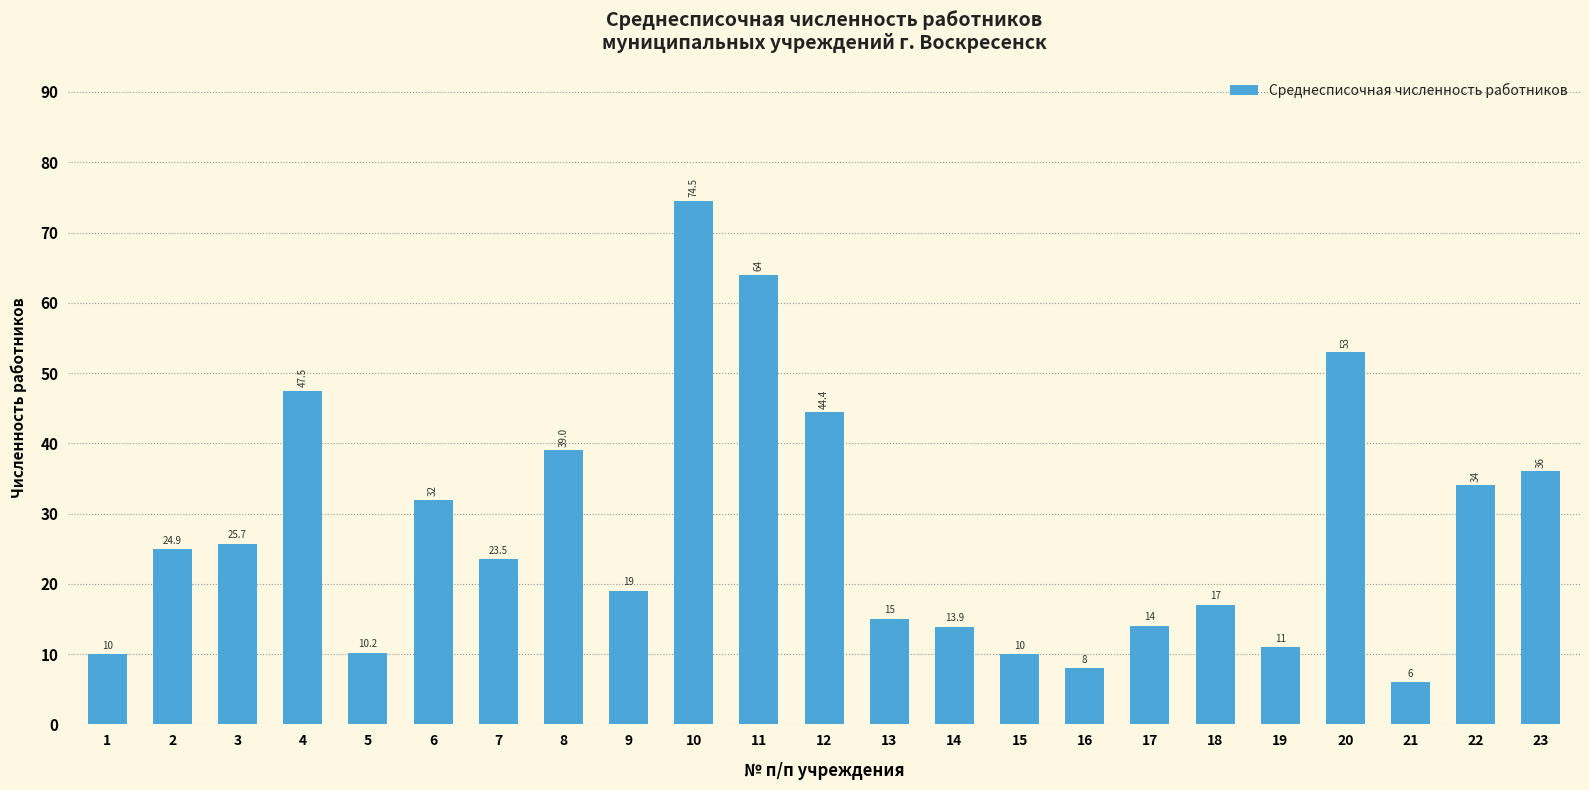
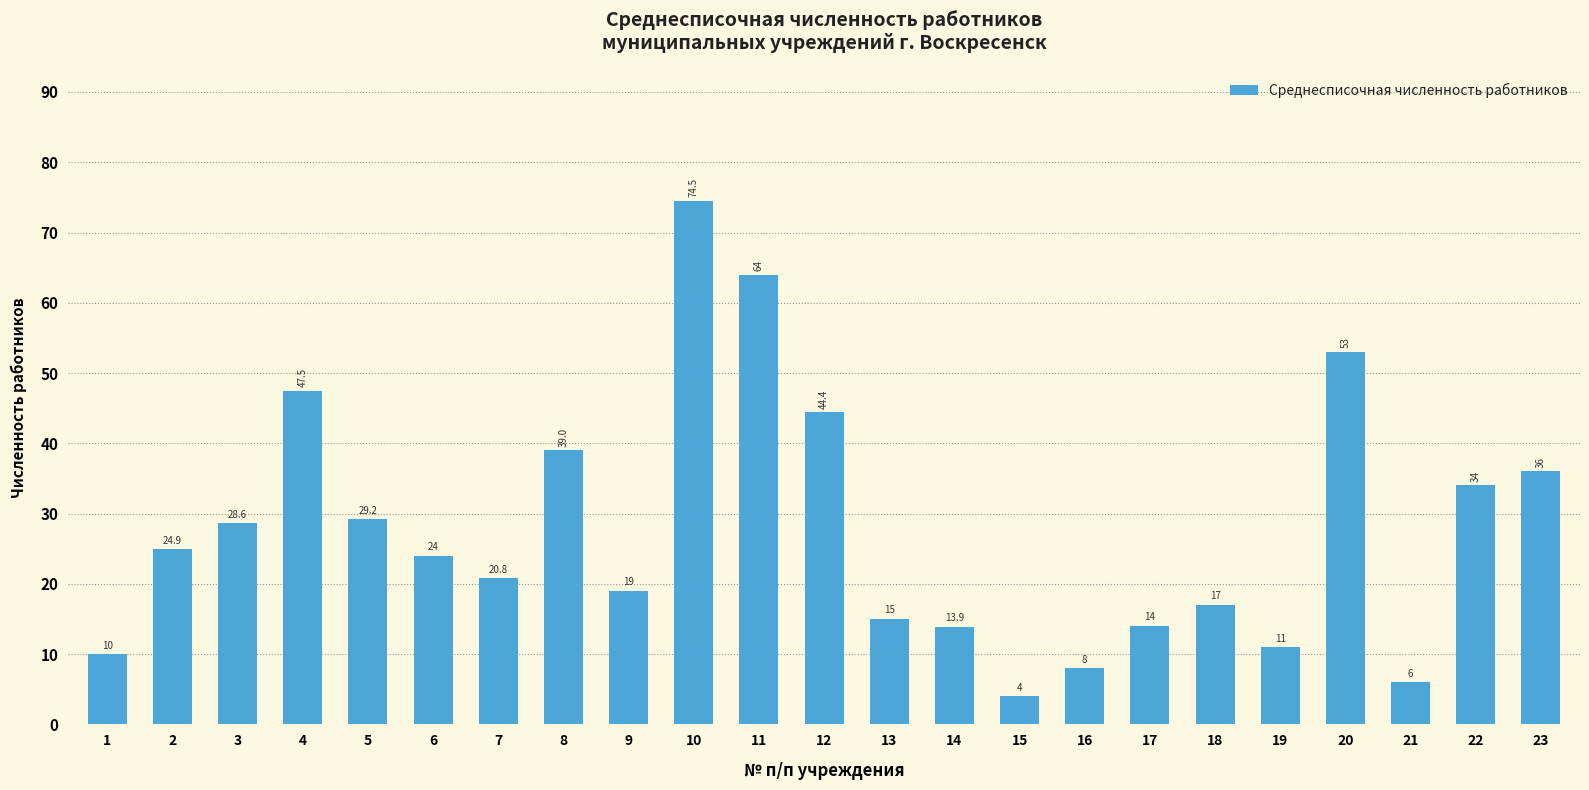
3: 25.7 -> 28.6
5: 10.2 -> 29.2
6: 32 -> 24
7: 23.5 -> 20.8
15: 10 -> 4
